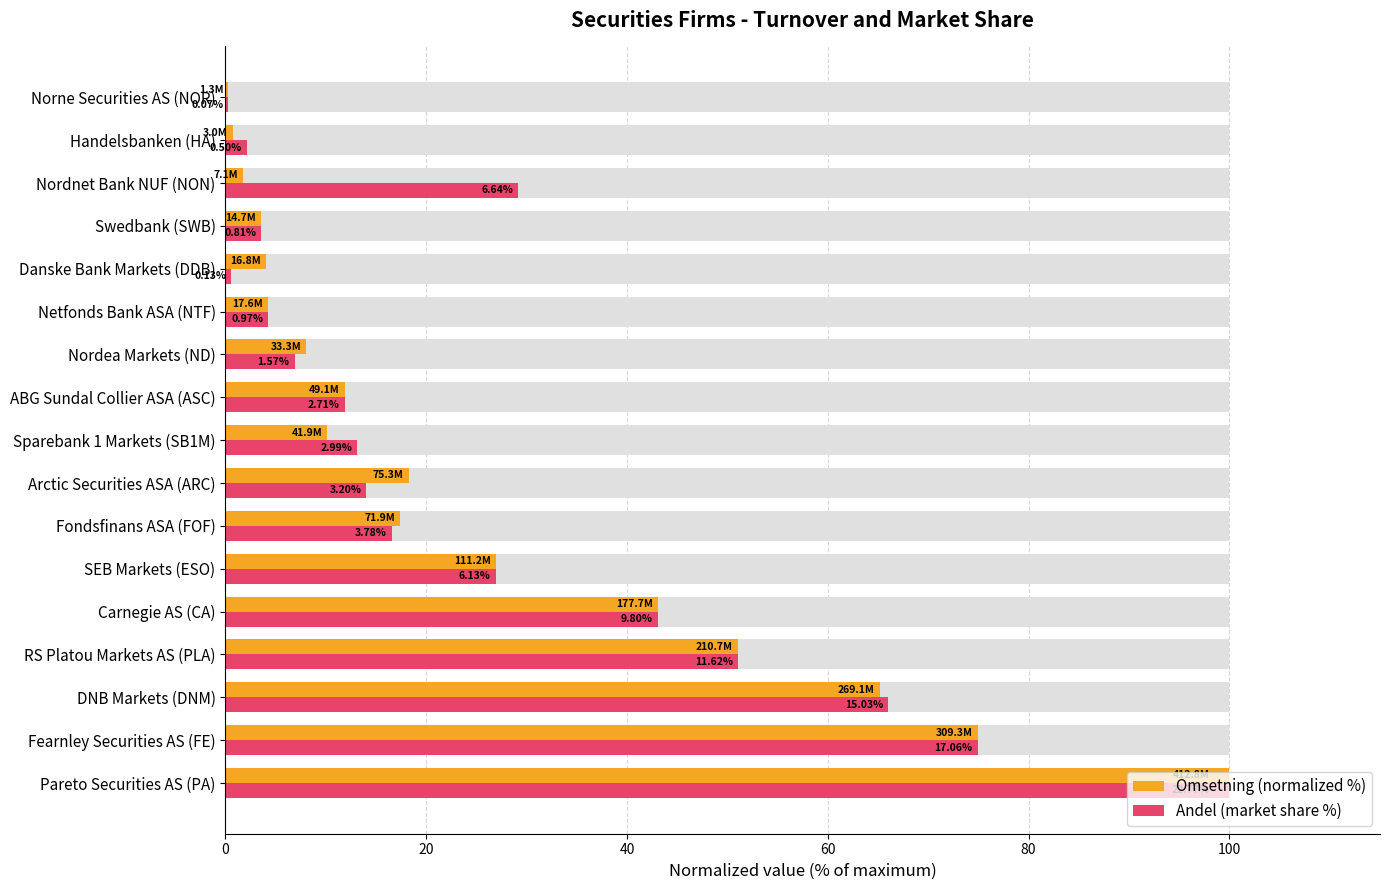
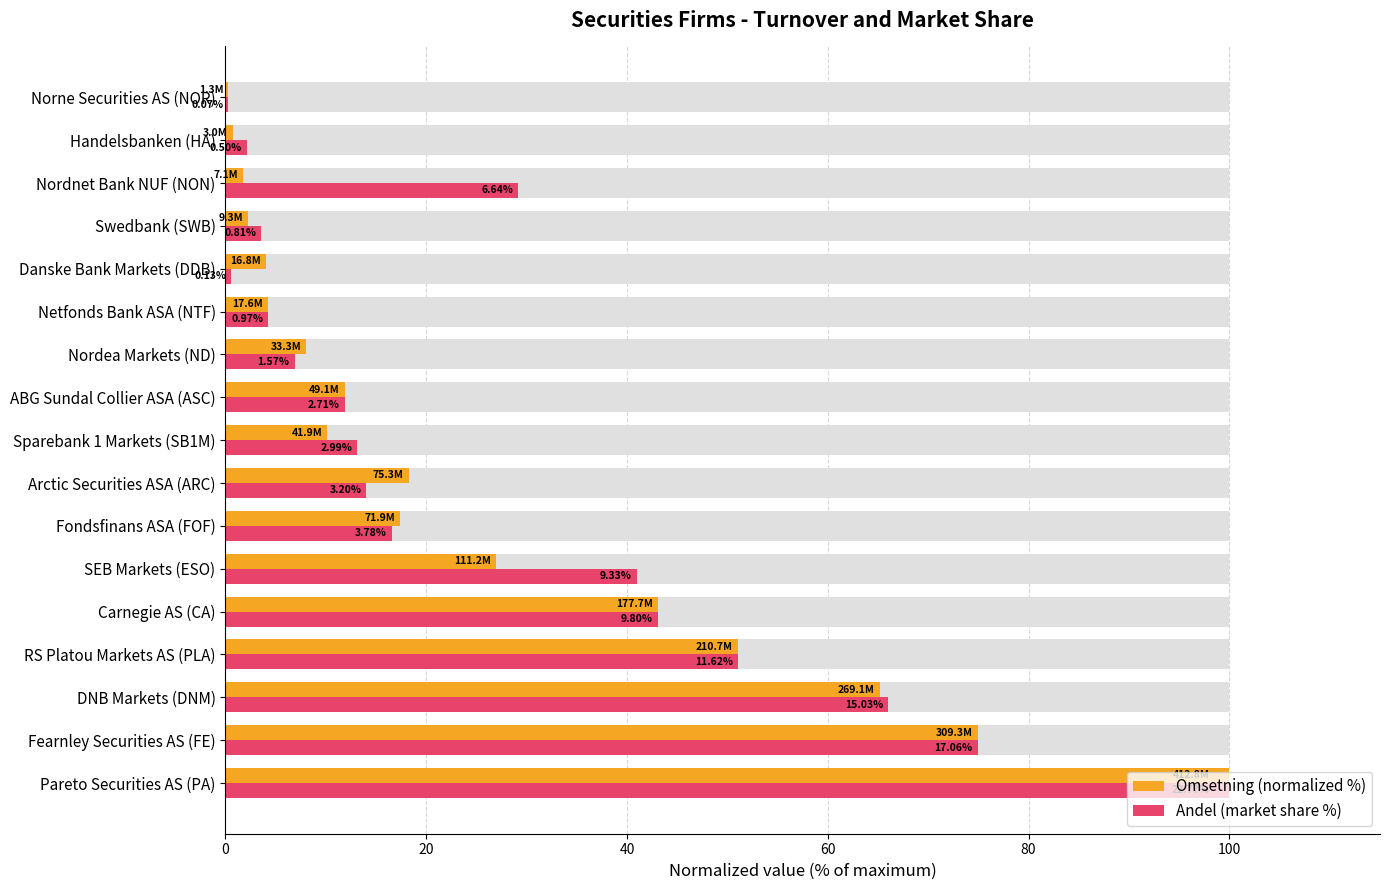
Omsetning (normalized %), Swedbank (SWB): 14.7M -> 9.3M
Andel (market share %), SEB Markets (ESO): 6.13% -> 9.33%
